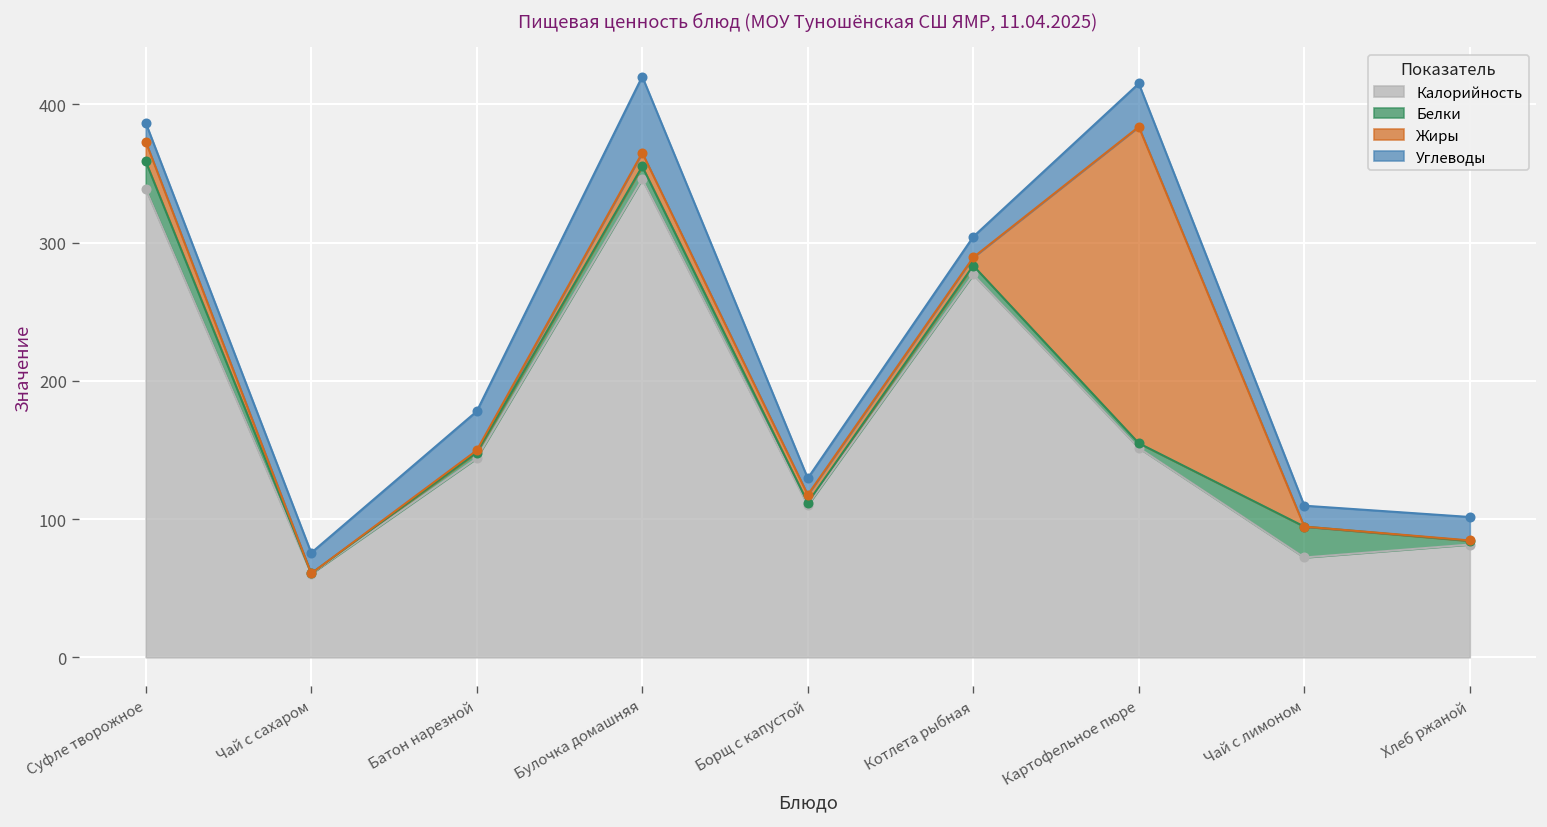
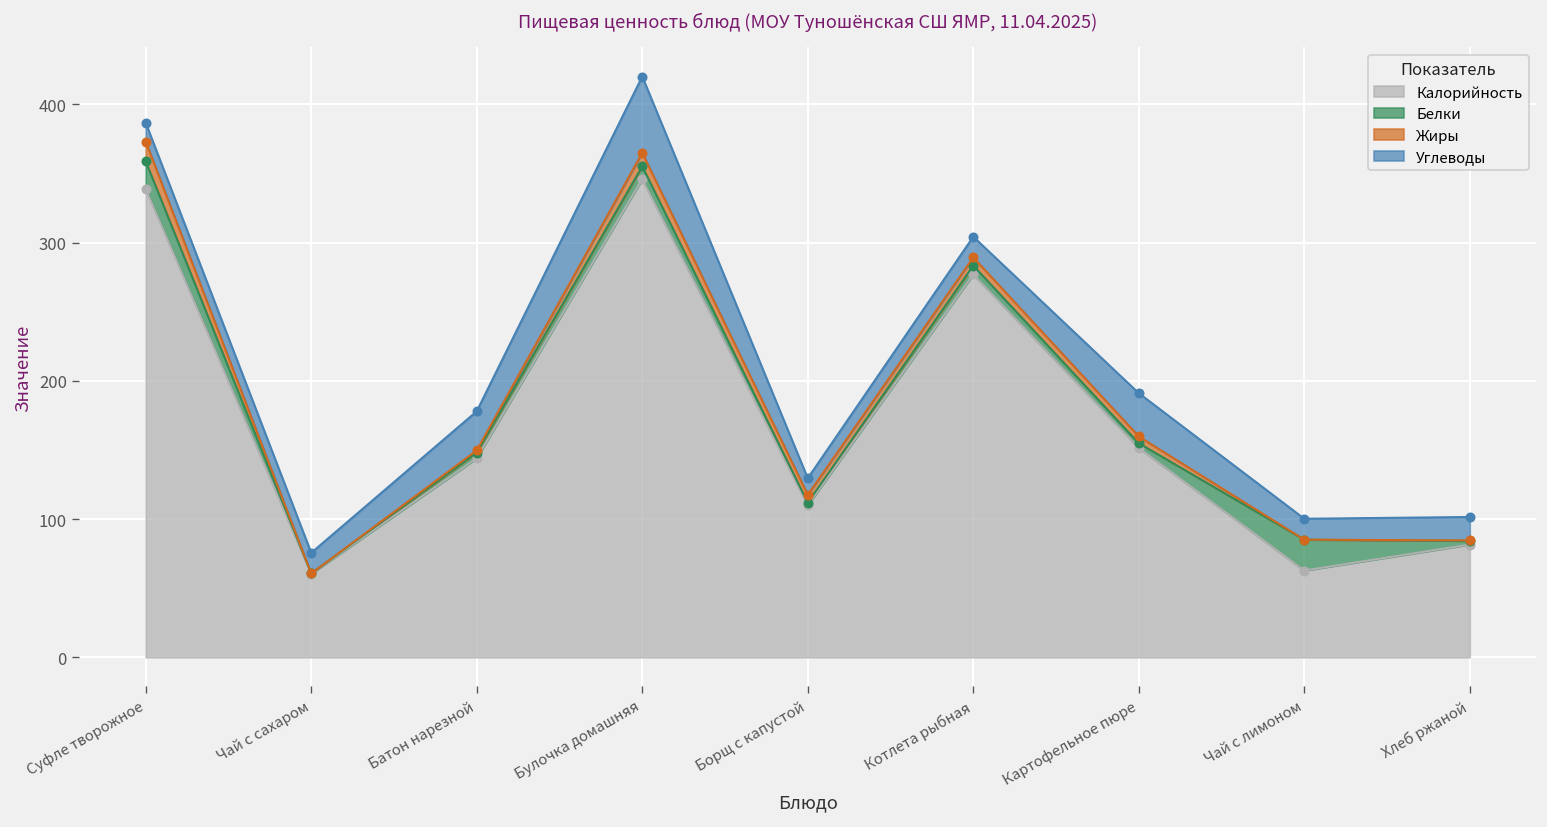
Жиры, Картофельное пюре: 229 -> 5
Калорийность, Чай с лимоном: 72 -> 63
